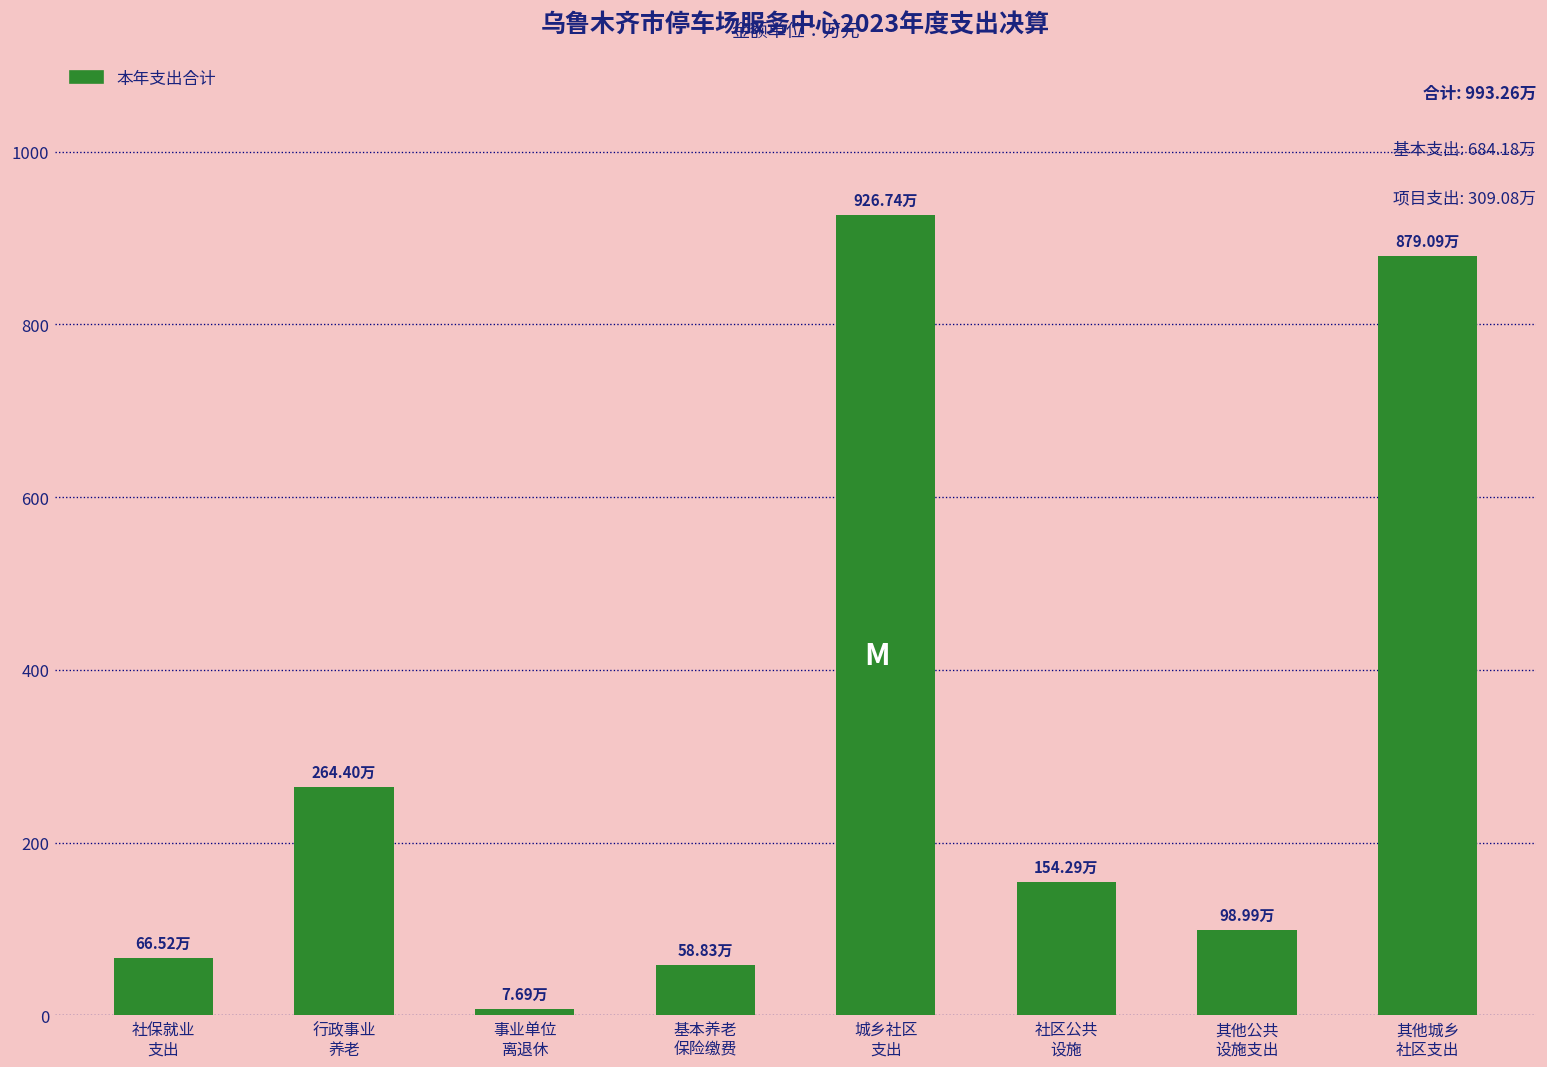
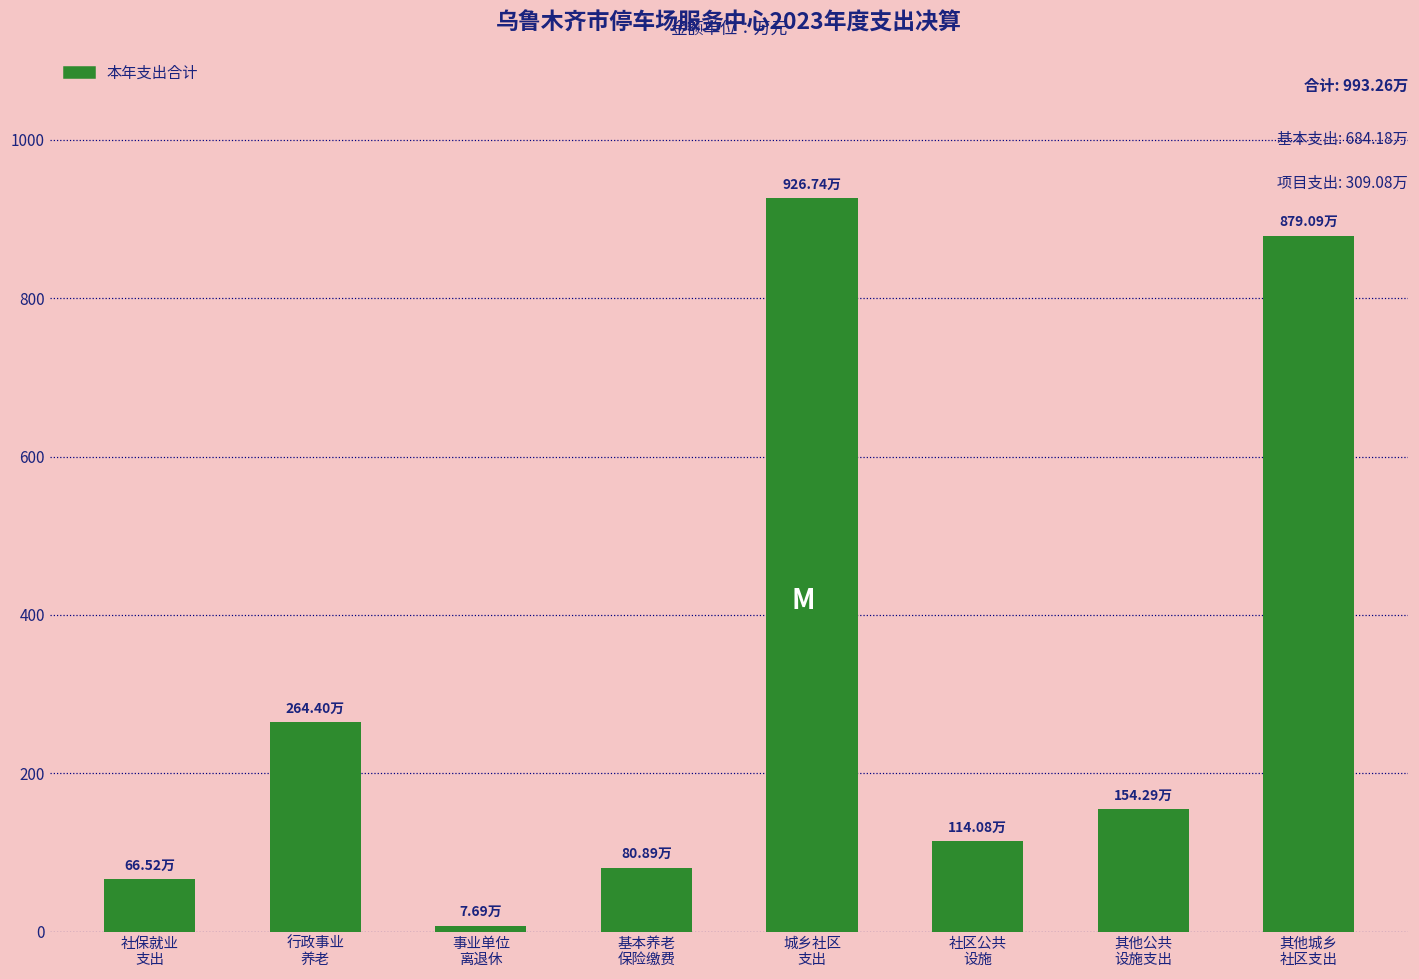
基本养老 保险缴费: 58.83万 -> 80.89万
社区公共 设施: 154.29万 -> 114.08万
其他公共 设施支出: 98.99万 -> 154.29万
